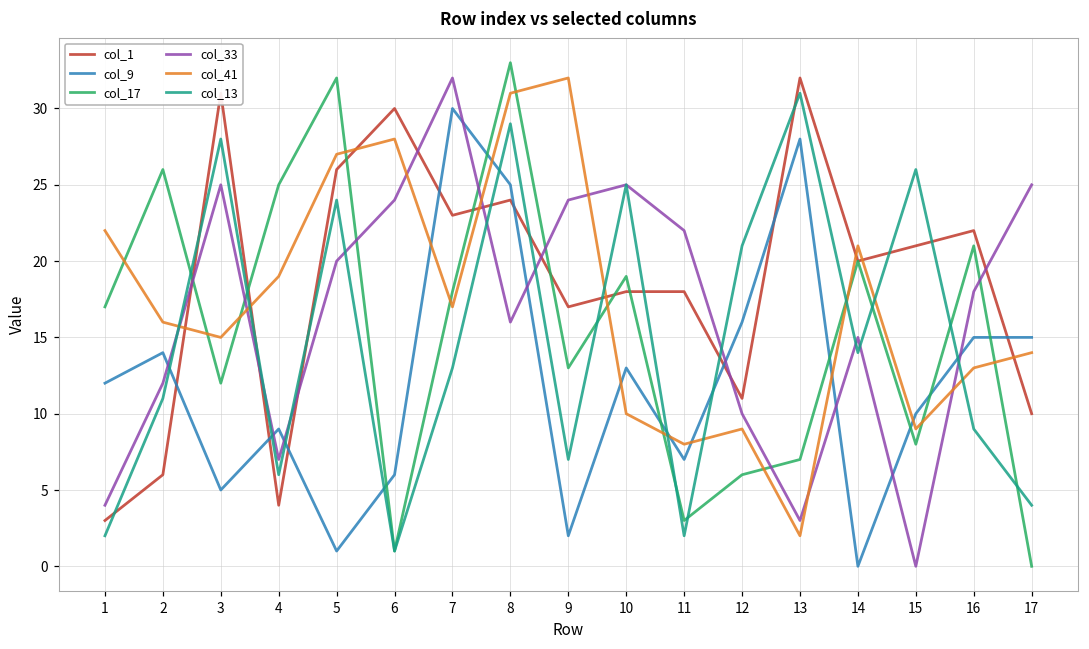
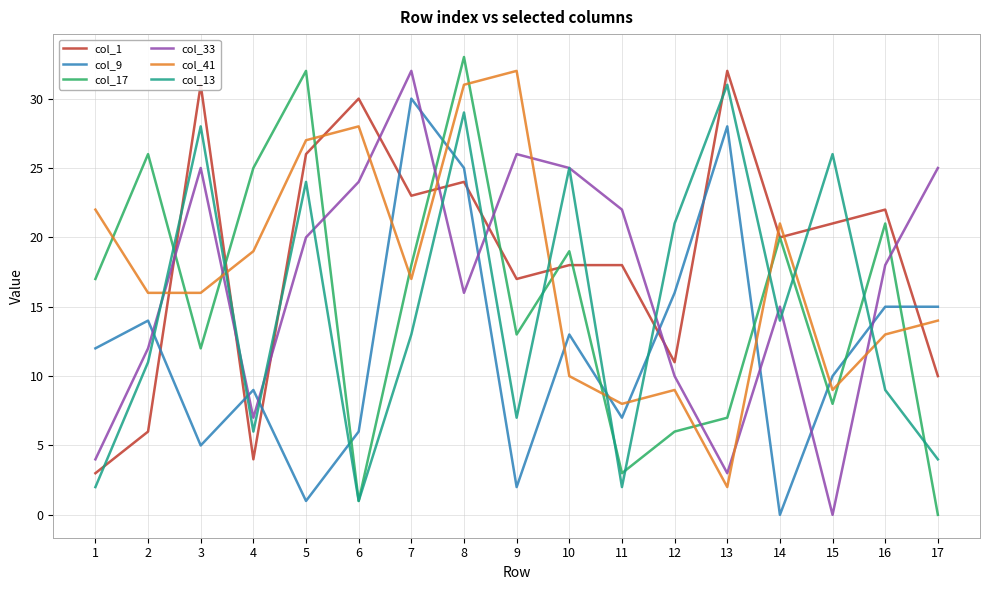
col_41, 3: 15 -> 16
col_33, 9: 24 -> 26
